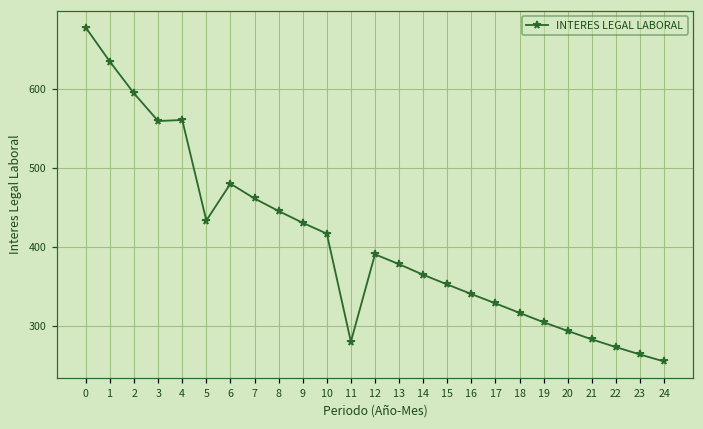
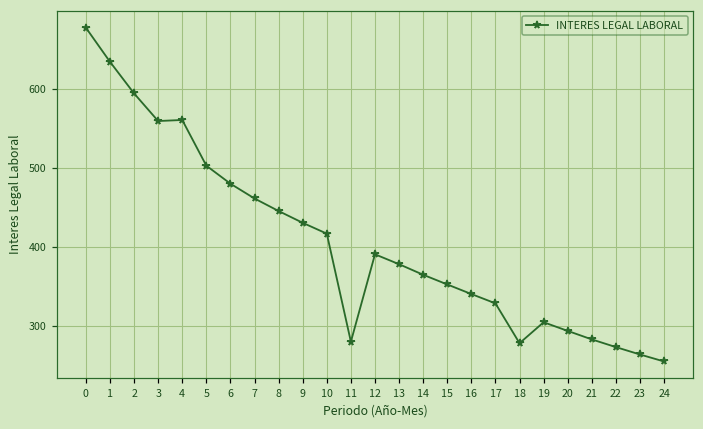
5: 430 -> 500
18: 320 -> 280
